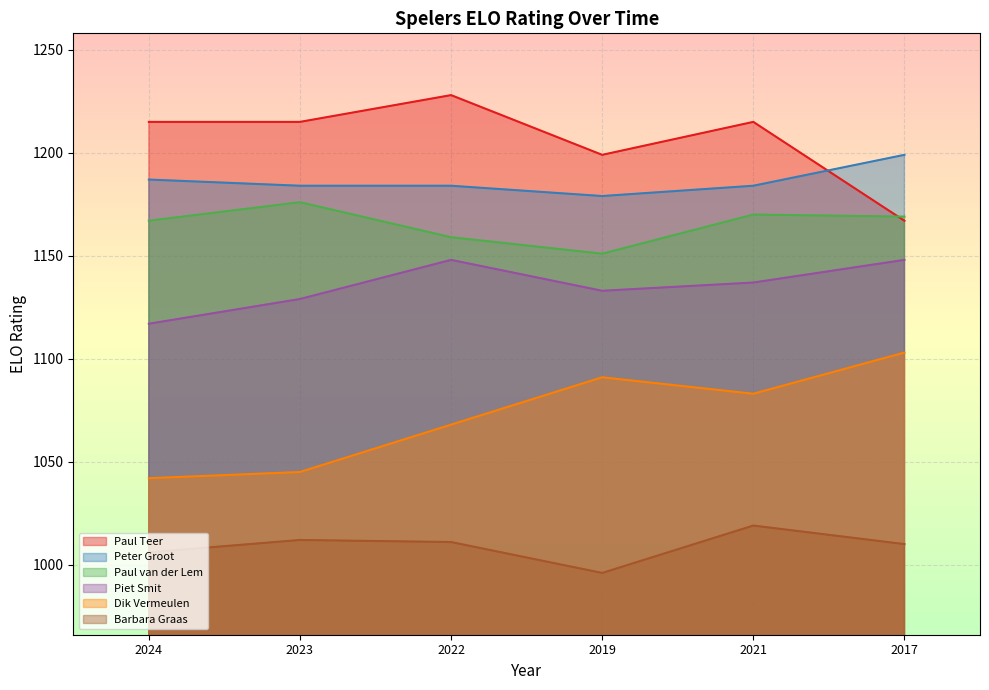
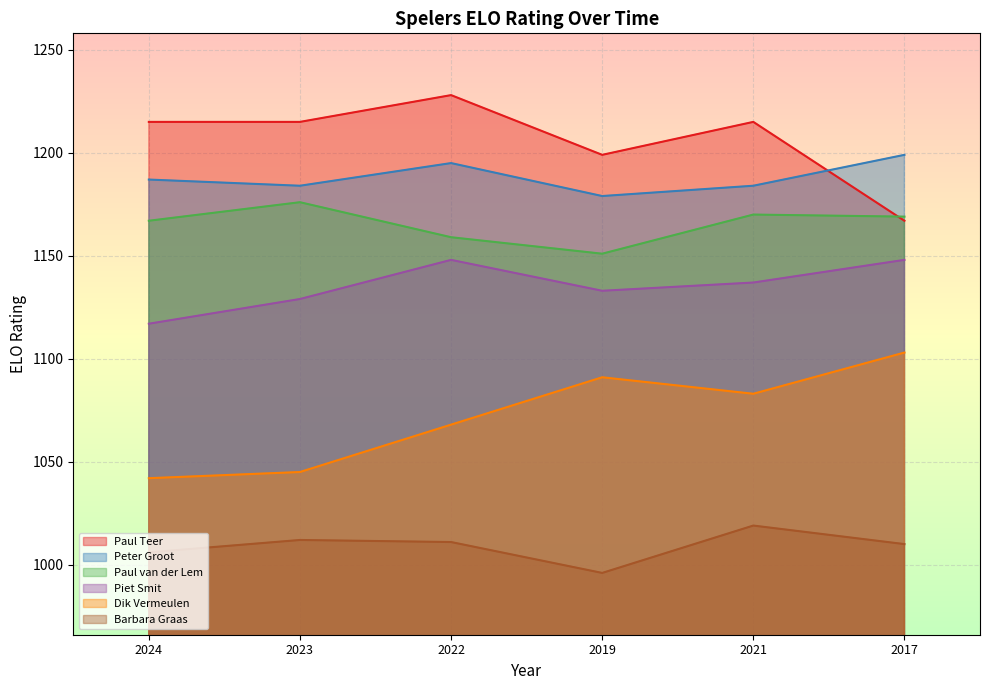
Peter Groot, 2022: 1184 -> 1195
